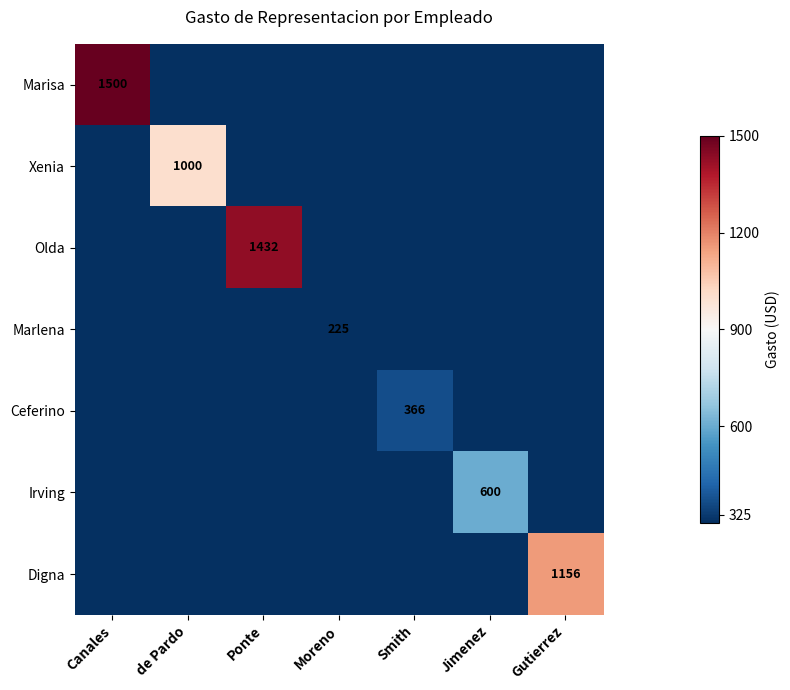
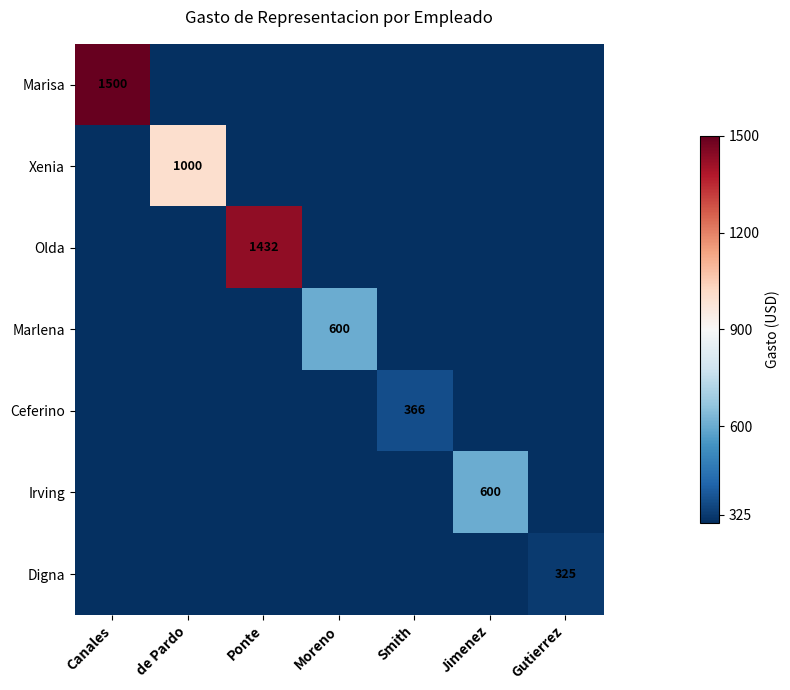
Marlena, Moreno: 225 -> 600
Digna, Gutierrez: 1156 -> 325
